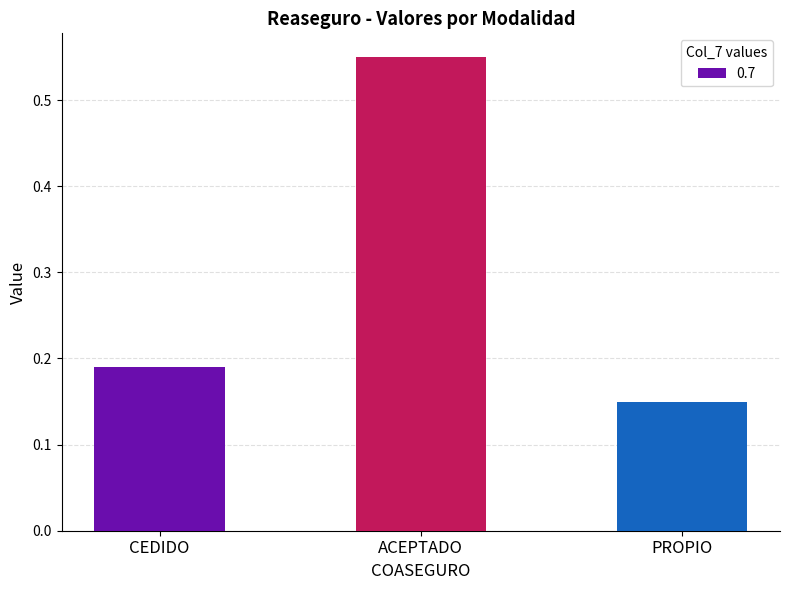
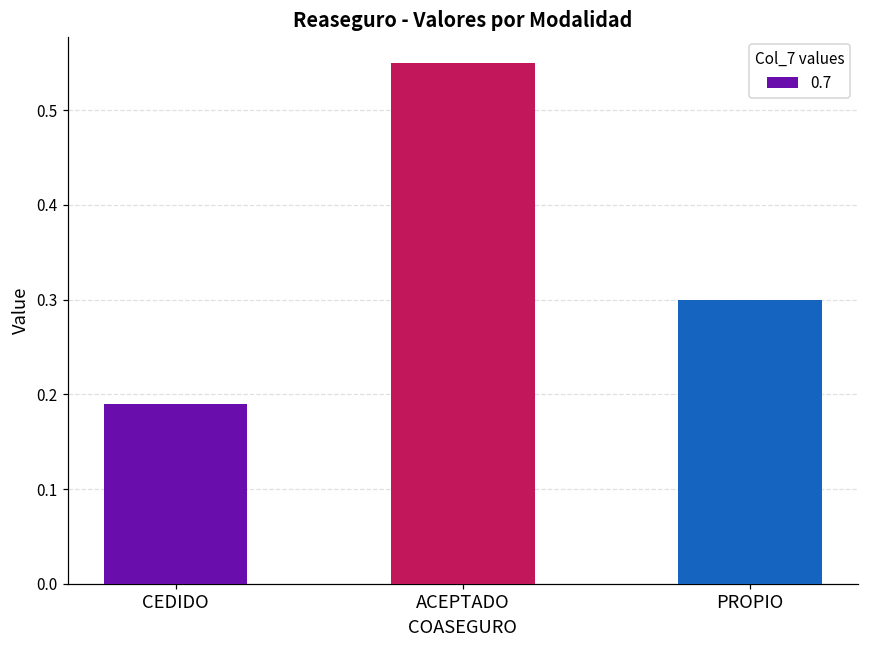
PROPIO: 0.15 -> 0.30
